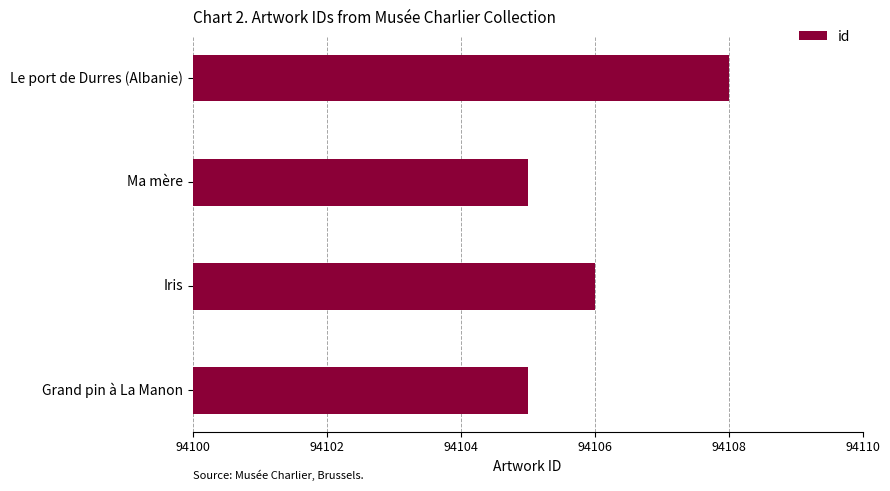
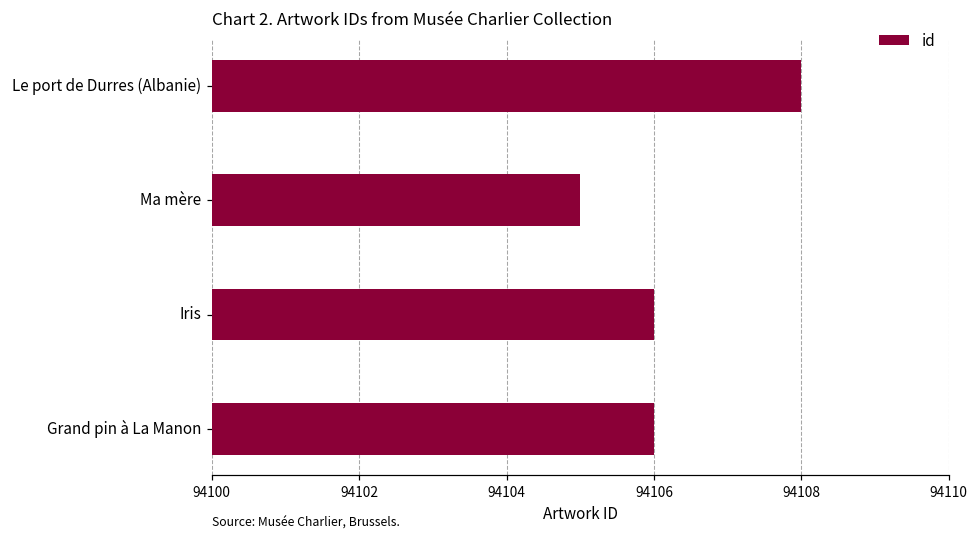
Grand pin à La Manon: 94105 -> 94106
